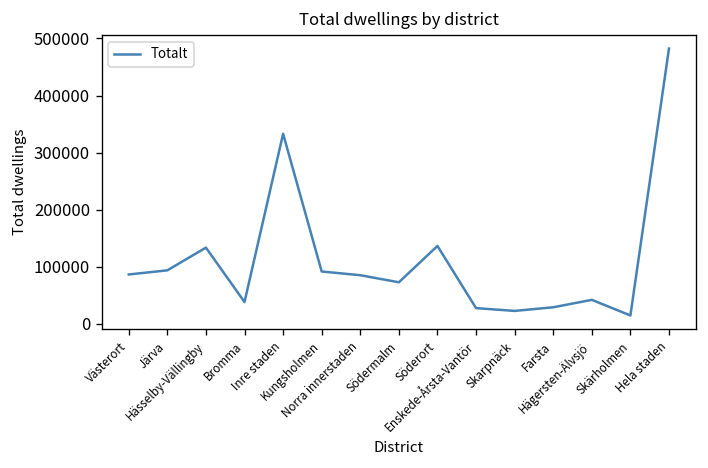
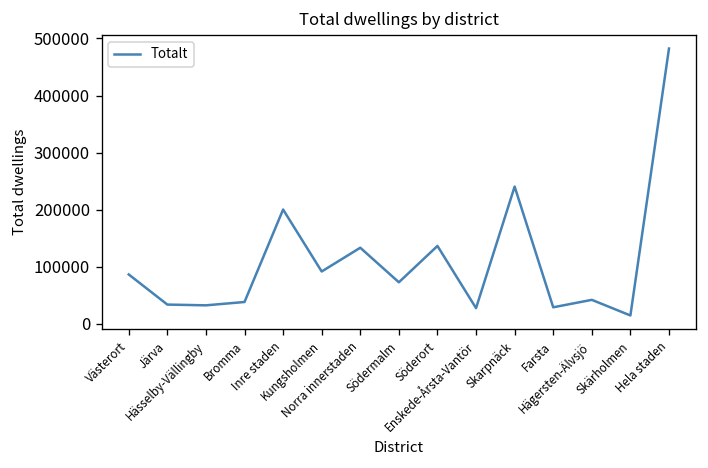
Järva: 90000 -> 30000
Hässelby-Vällingby: 130000 -> 30000
Inre staden: 330000 -> 200000
Norra innerstaden: 90000 -> 130000
Skarpnäck: 20000 -> 240000
